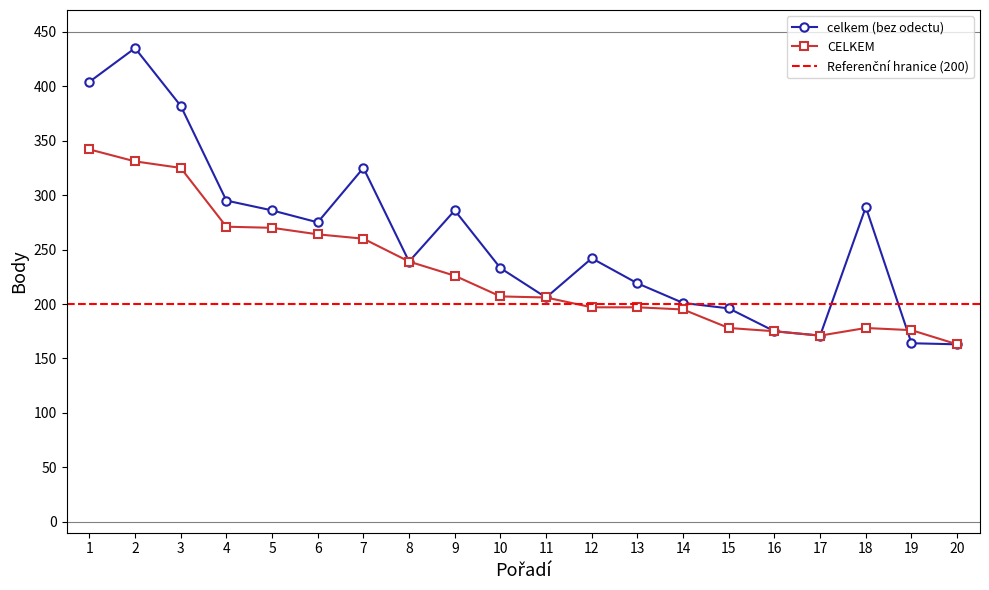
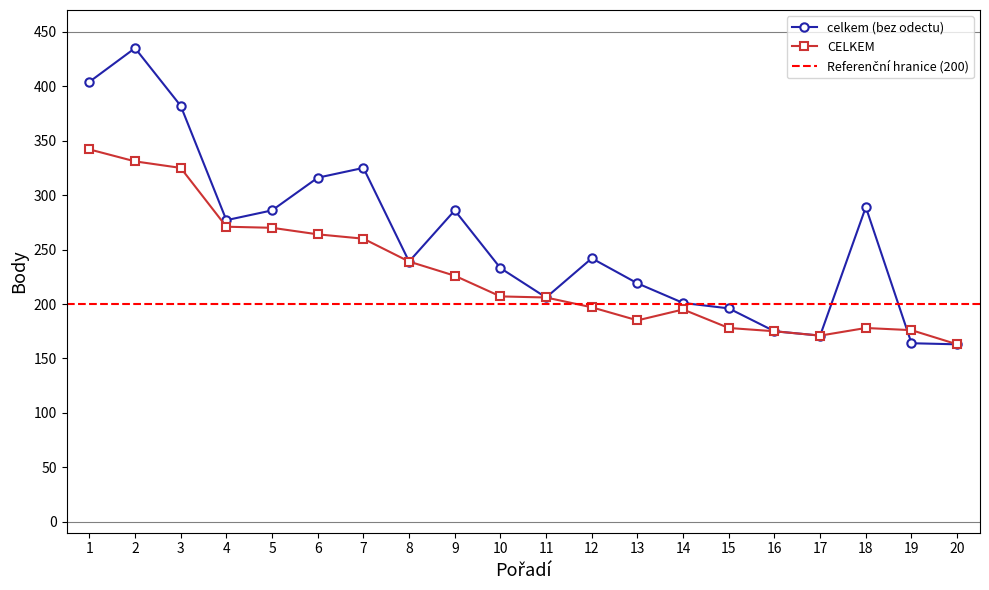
celkem (bez odectu), 4: 295 -> 277
celkem (bez odectu), 6: 275 -> 316
CELKEM, 13: 197 -> 185
